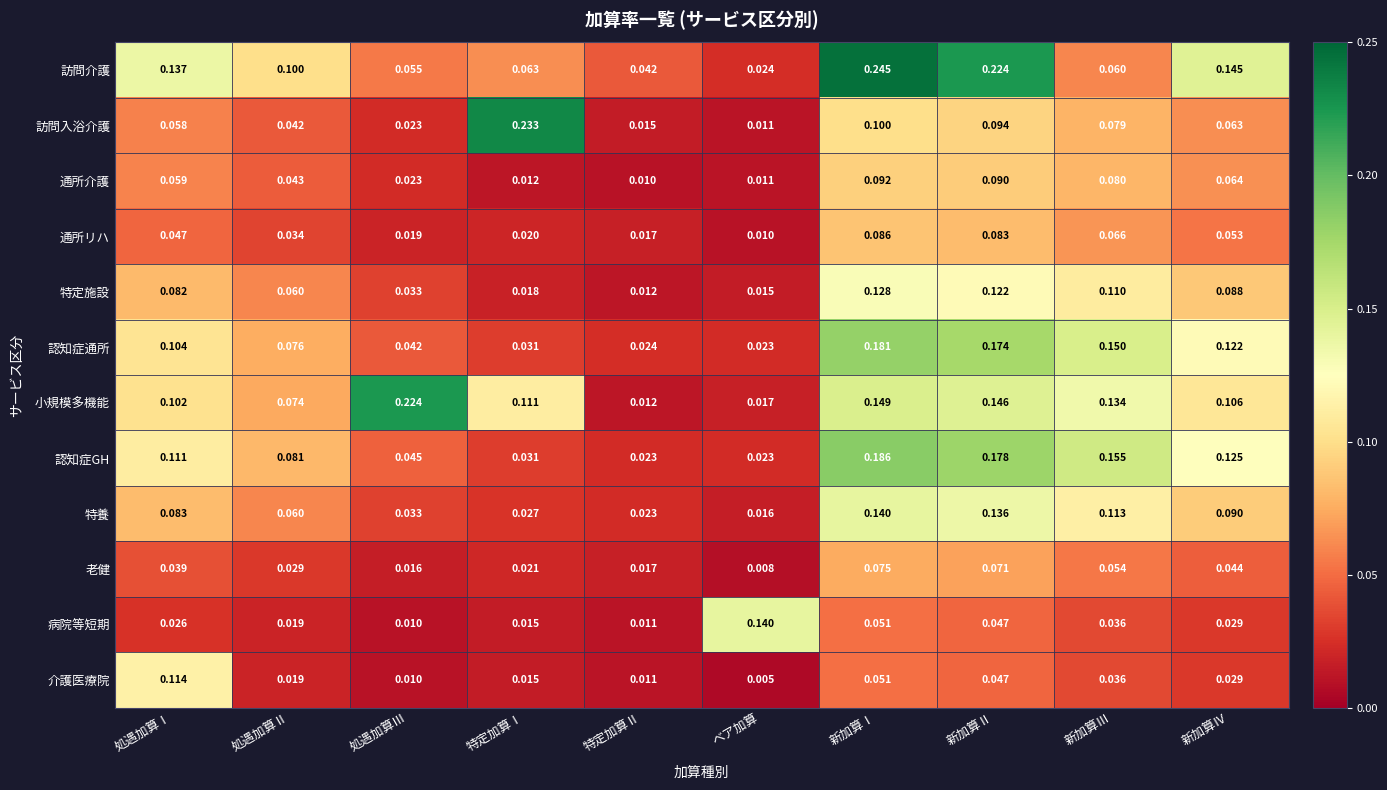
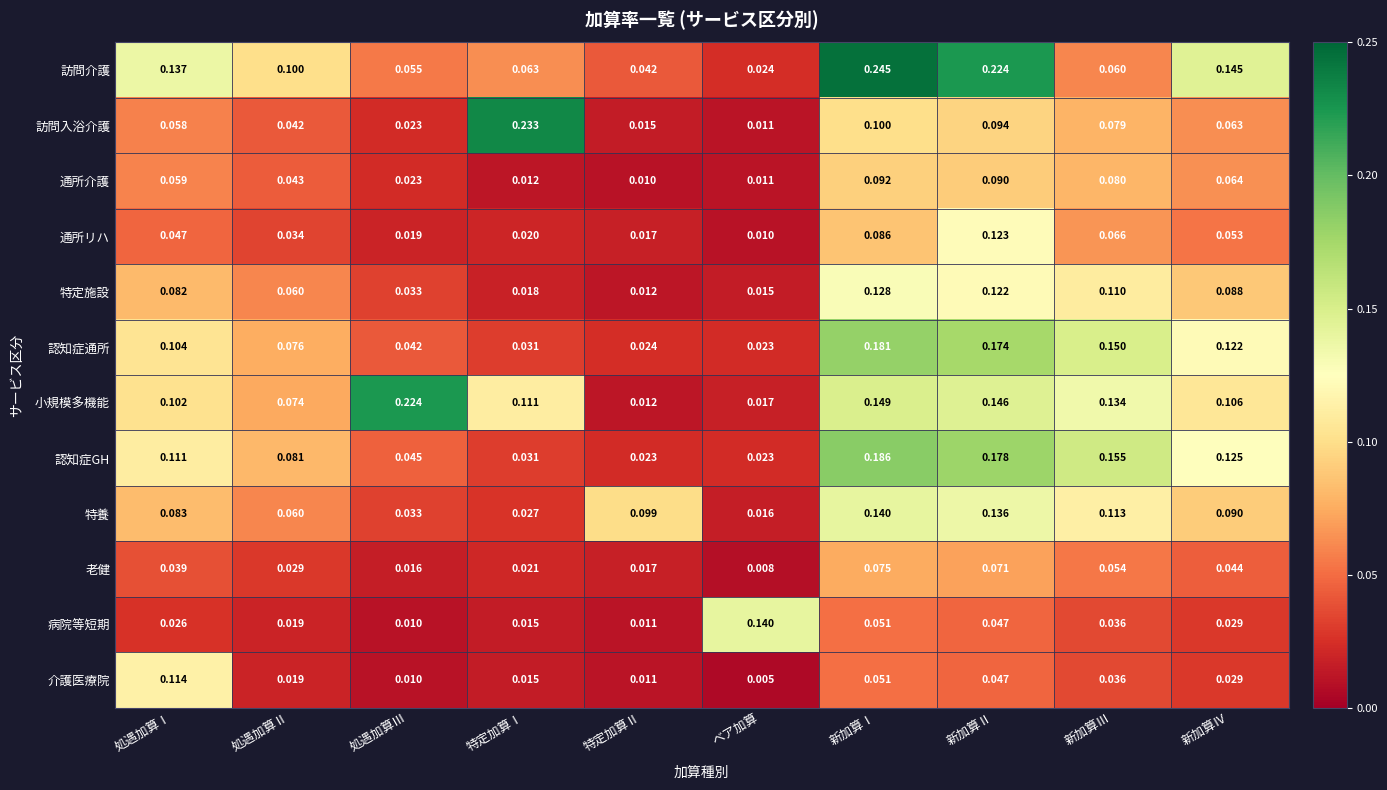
通所リハ, 新加算Ⅱ: 0.083 -> 0.123
特養, 特定加算Ⅱ: 0.023 -> 0.099
